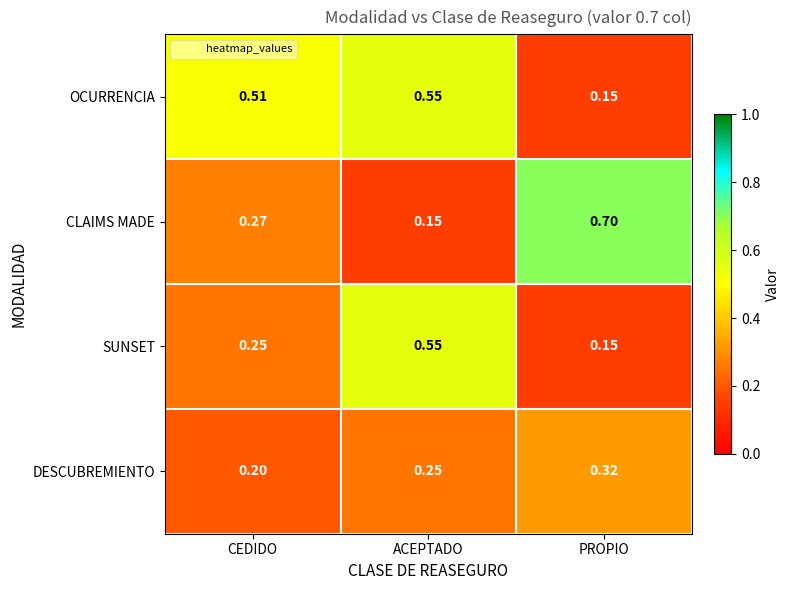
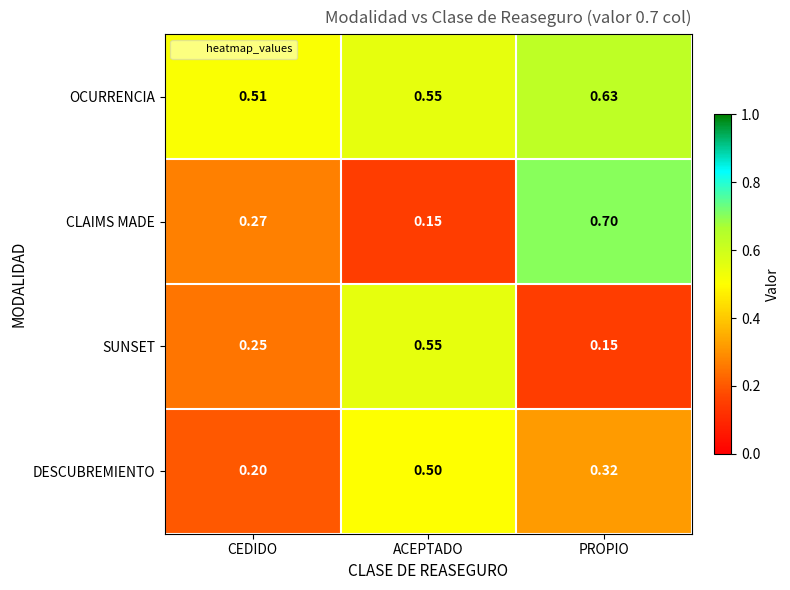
OCURRENCIA, PROPIO: 0.15 -> 0.63
DESCUBREMIENTO, ACEPTADO: 0.25 -> 0.50
